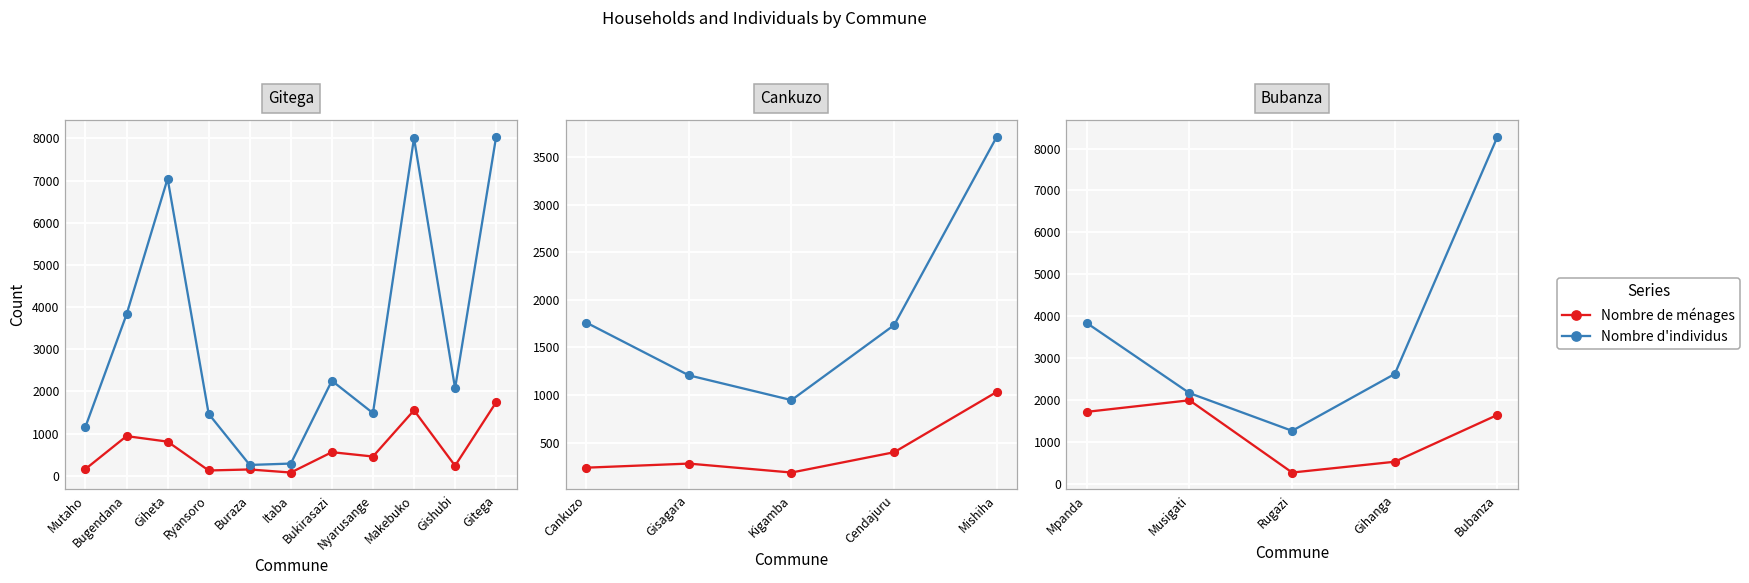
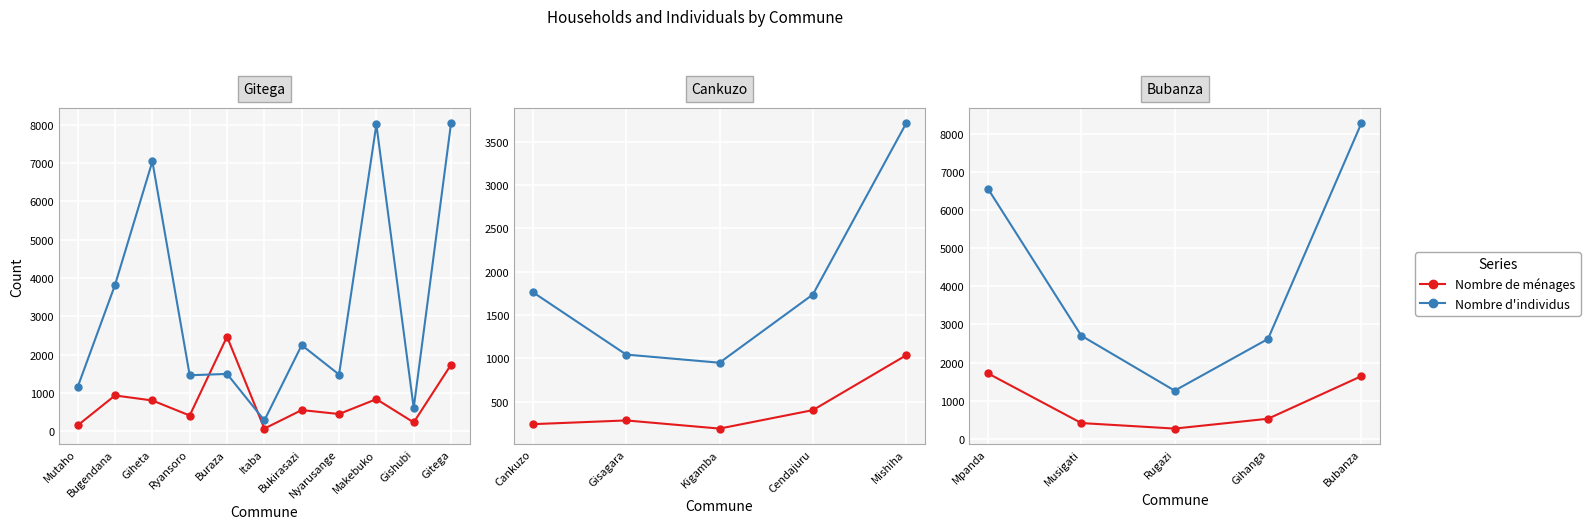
Gitega, Nombre de ménages, Ryansoro: 100 -> 400
Gitega, Nombre de ménages, Buraza: 100 -> 2500
Gitega, Nombre d'individus, Buraza: 300 -> 1500
Gitega, Nombre de ménages, Makebuko: 1600 -> 800
Gitega, Nombre d'individus, Gishubi: 2100 -> 600
Cankuzo, Nombre d'individus, Gisagara: 1200 -> 1000
Bubanza, Nombre d'individus, Mpanda: 3800 -> 6600
Bubanza, Nombre de ménages, Musigati: 2000 -> 400
Bubanza, Nombre d'individus, Musigati: 2200 -> 2700
